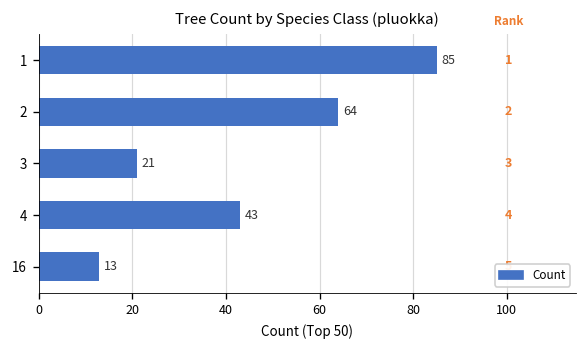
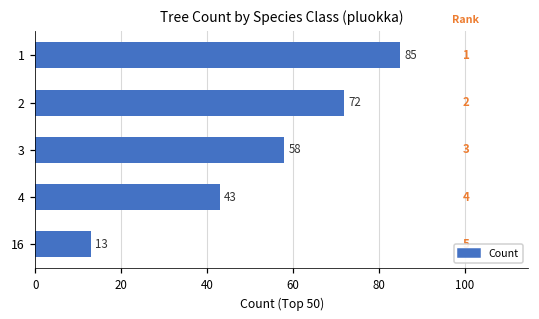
2: 64 -> 72
3: 21 -> 58
